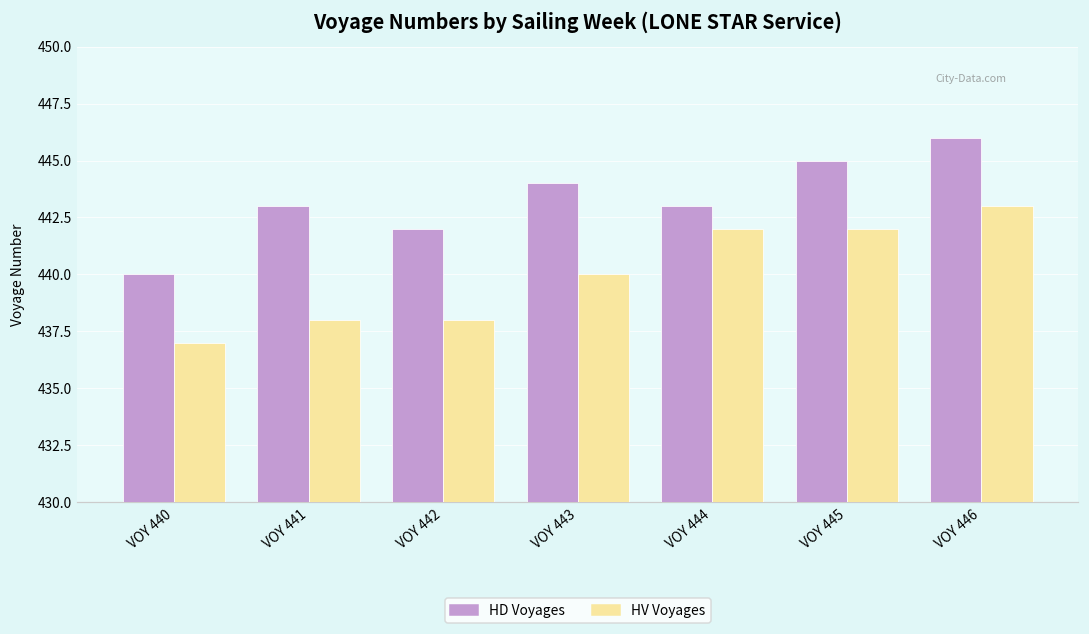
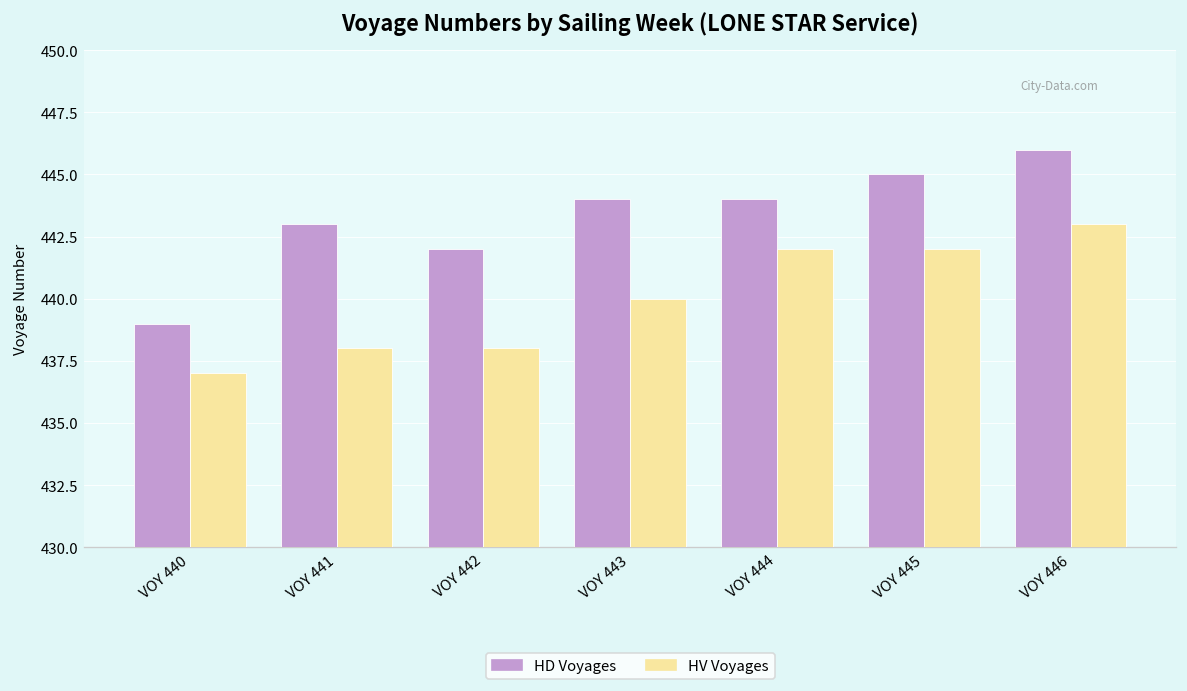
HD Voyages, VOY 440: 440 -> 439
HD Voyages, VOY 444: 443 -> 444
